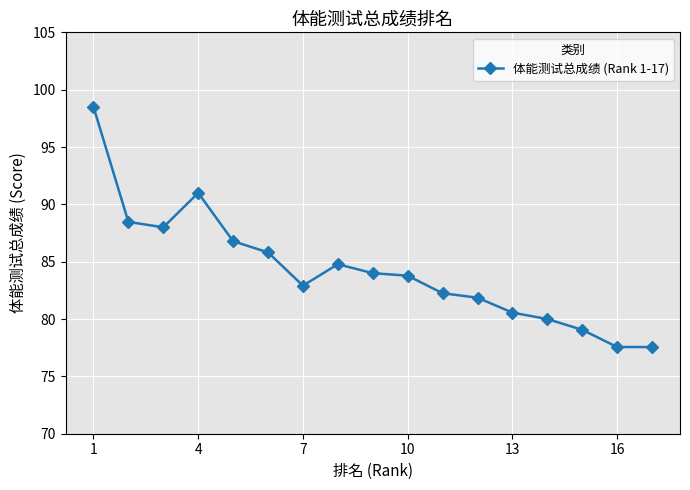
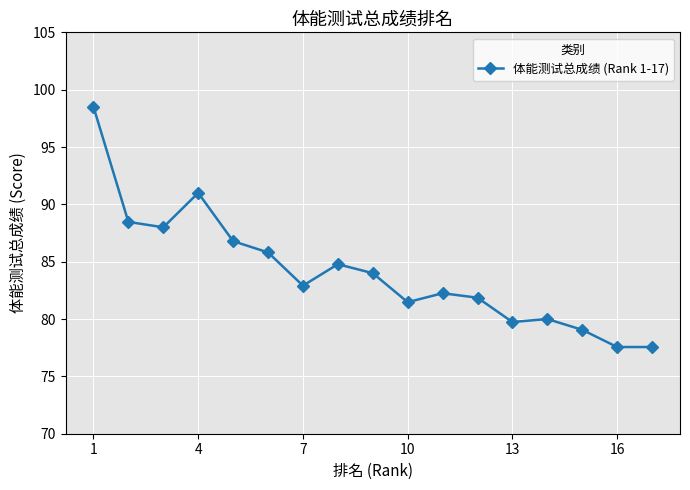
10: 83.8 -> 81.5
13: 80.6 -> 79.7
